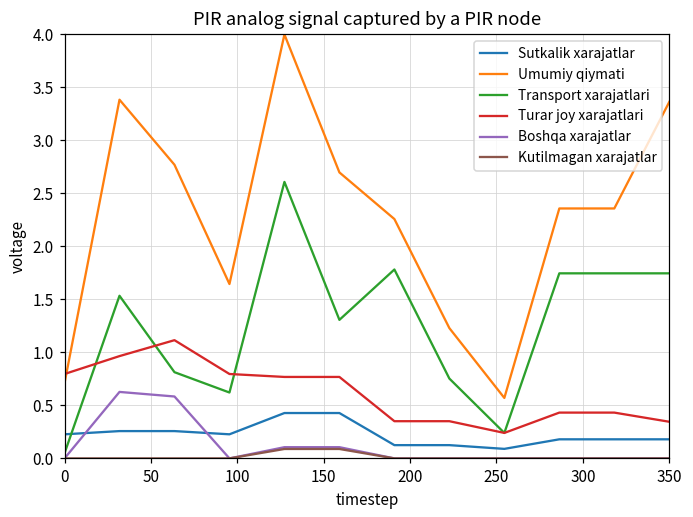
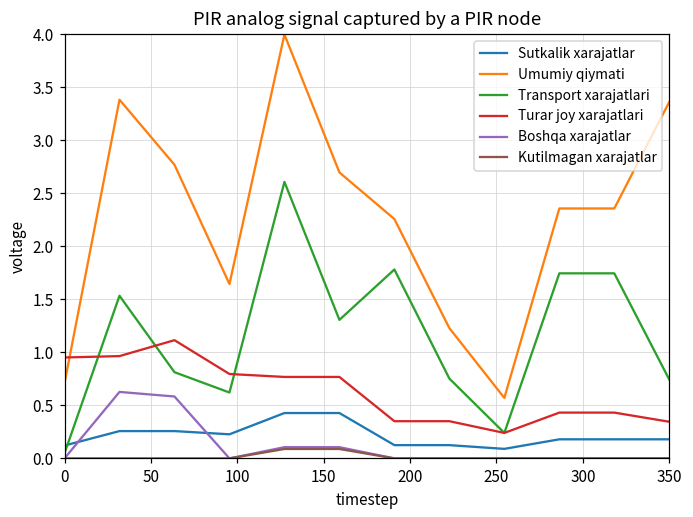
Sutkalik xarajatlar, 0: 0.2 -> 0.1
Turar joy xarajatlari, 0: 0.8 -> 1.0
Transport xarajatlari, 350: 1.7 -> 0.7
